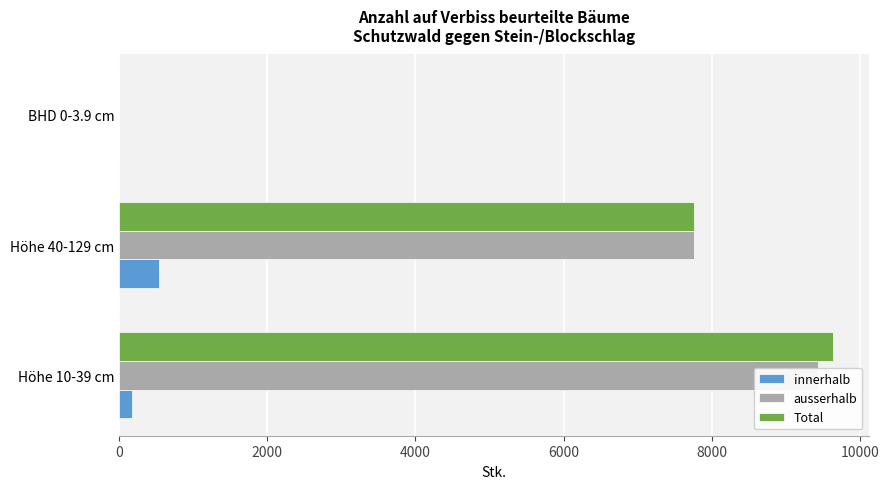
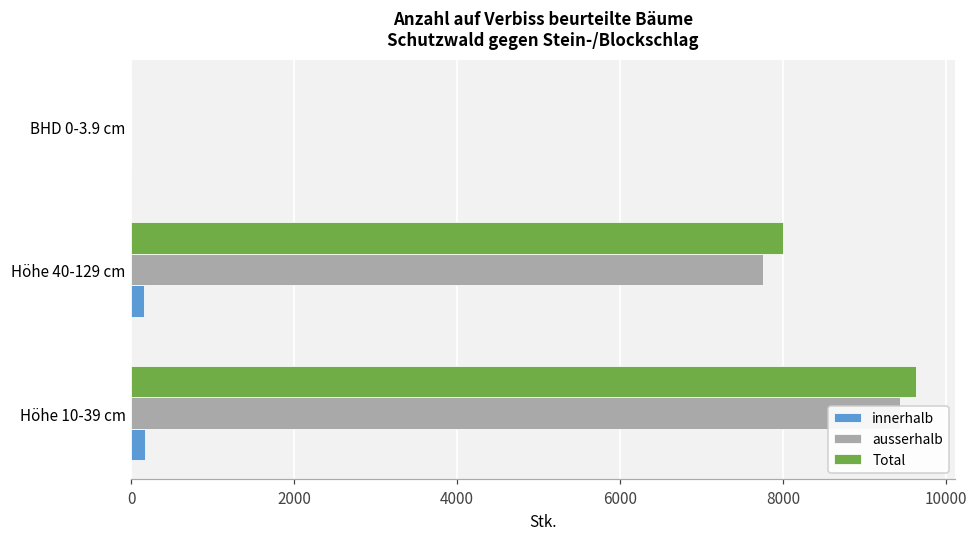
Total, Höhe 40-129 cm: 7800 -> 8000
innerhalb, Höhe 40-129 cm: 500 -> 200
